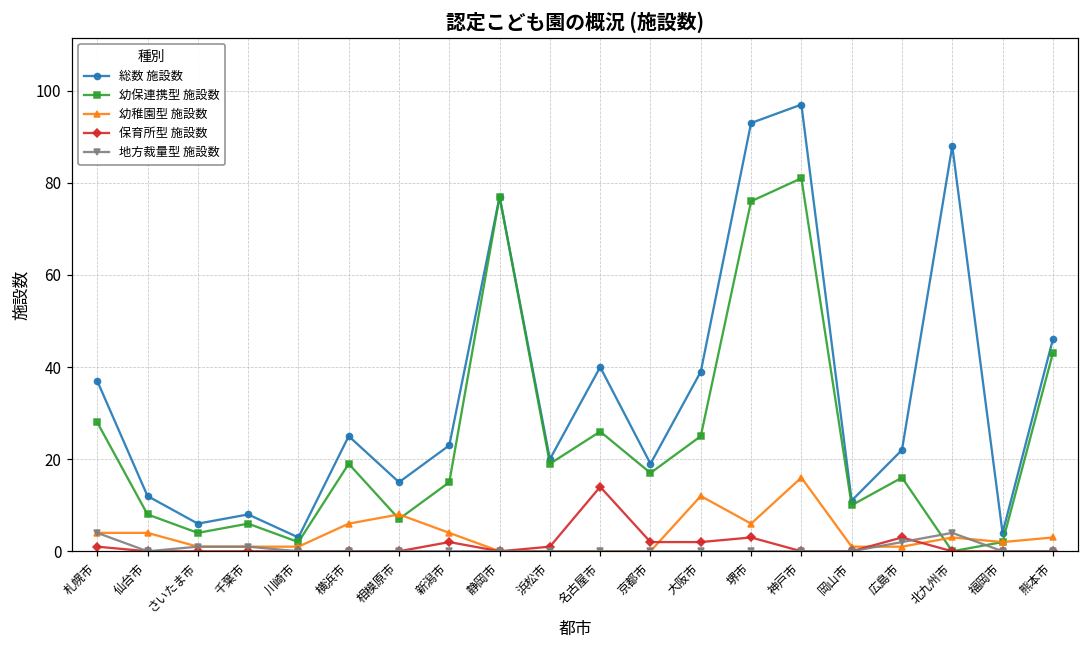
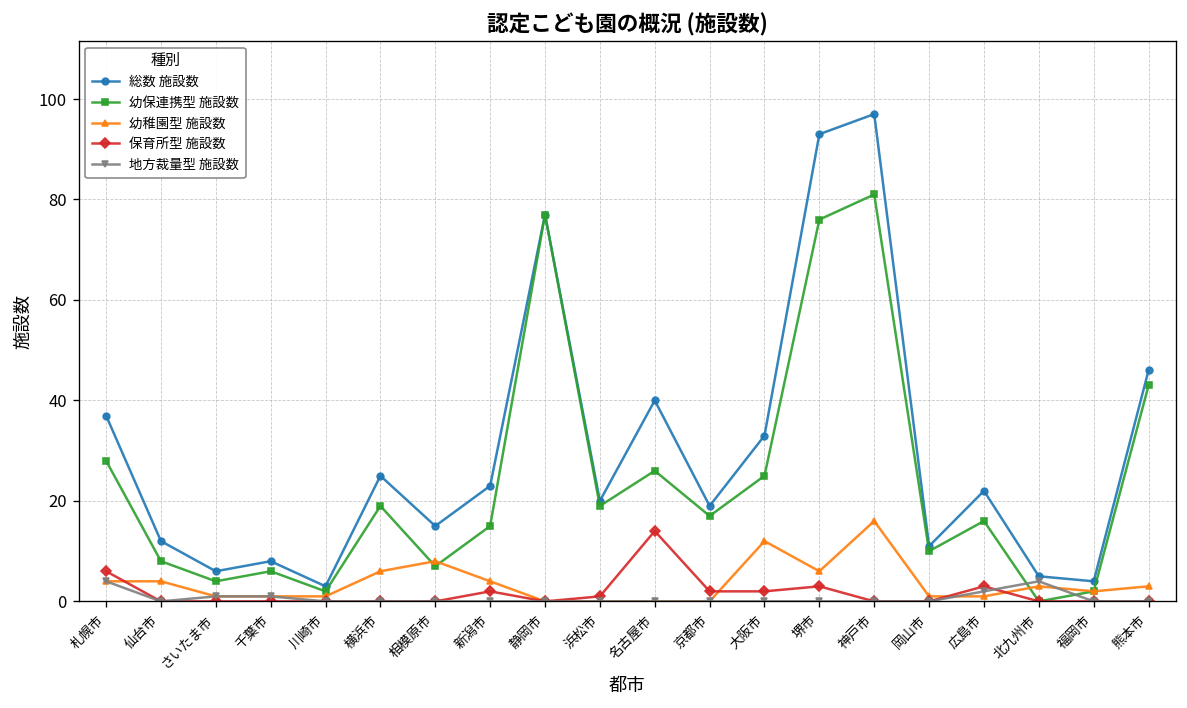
保育所型 施設数, 札幌市: 1 -> 6
総数 施設数, 大阪市: 39 -> 33
総数 施設数, 北九州市: 88 -> 5
